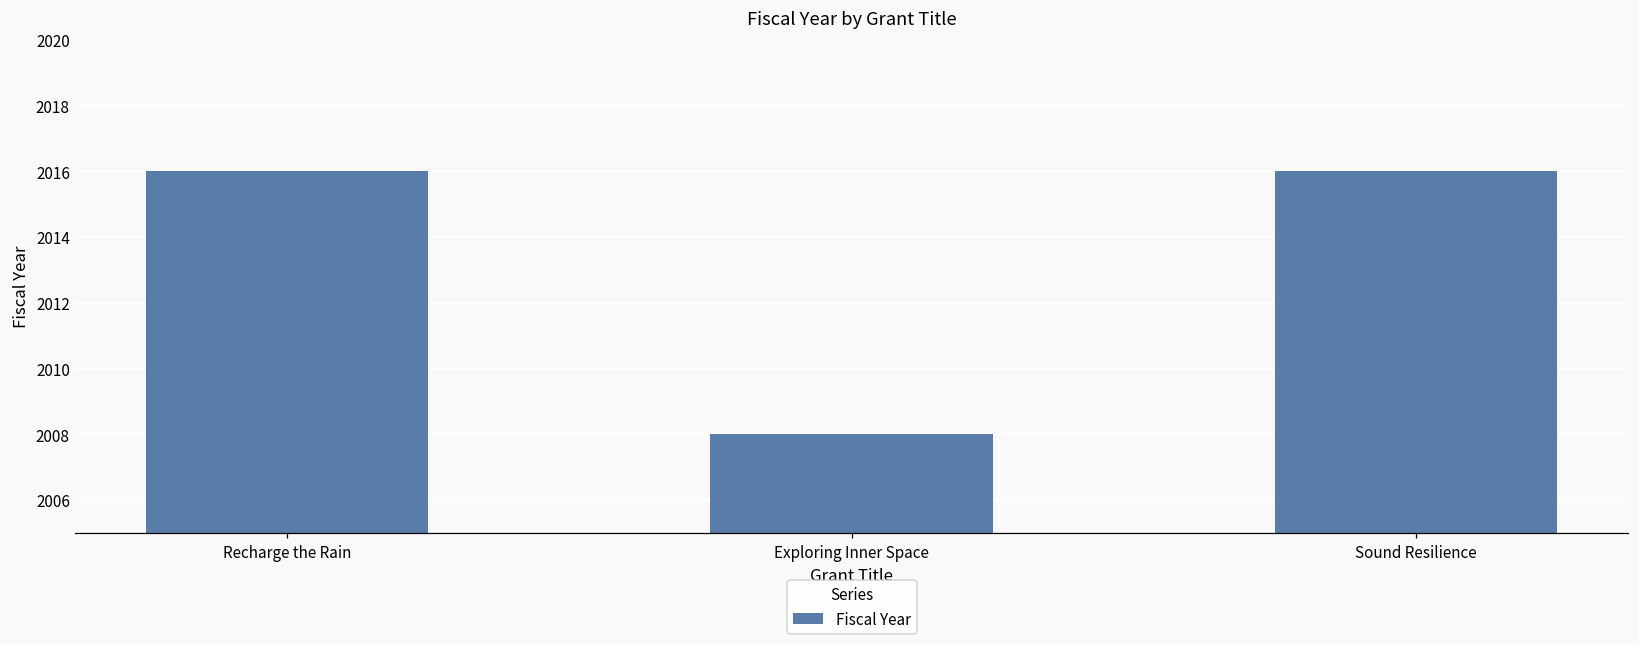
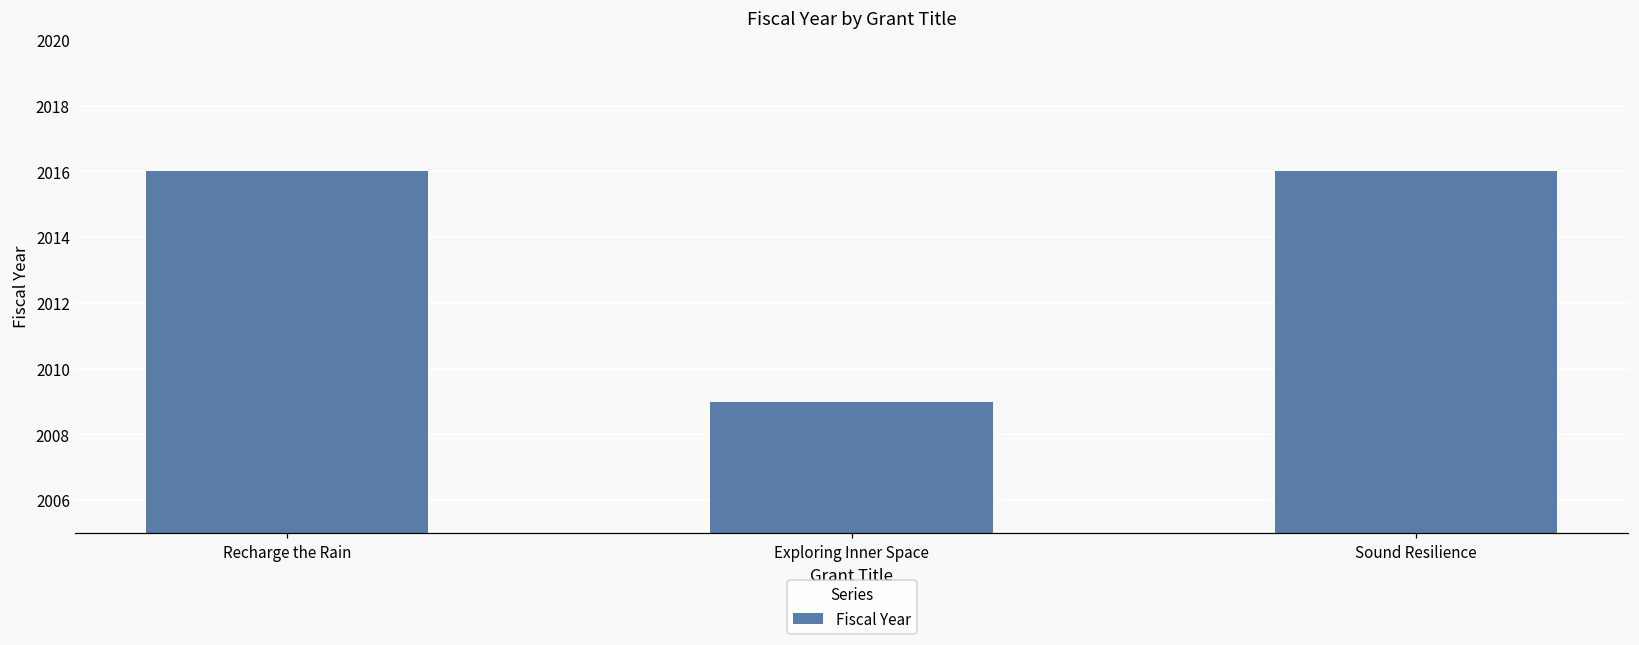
Exploring Inner Space: 2008 -> 2009
